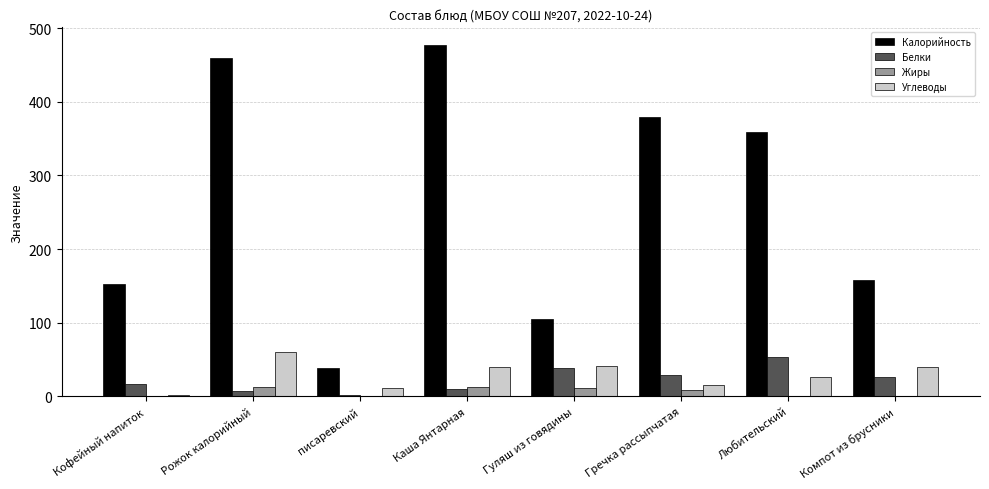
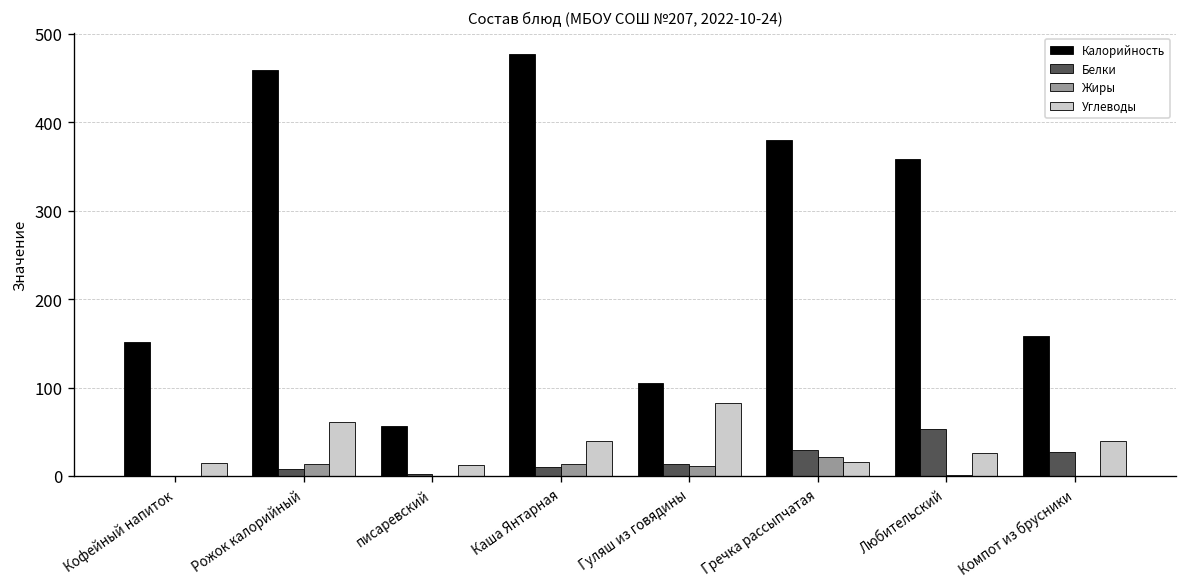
Белки, Кофейный напиток: 20 -> 0
Углеводы, Кофейный напиток: 0 -> 20
Калорийность, писаревский: 40 -> 60
Белки, Гуляш из говядины: 40 -> 10
Углеводы, Гуляш из говядины: 40 -> 80
Жиры, Гречка рассыпчатая: 10 -> 20
